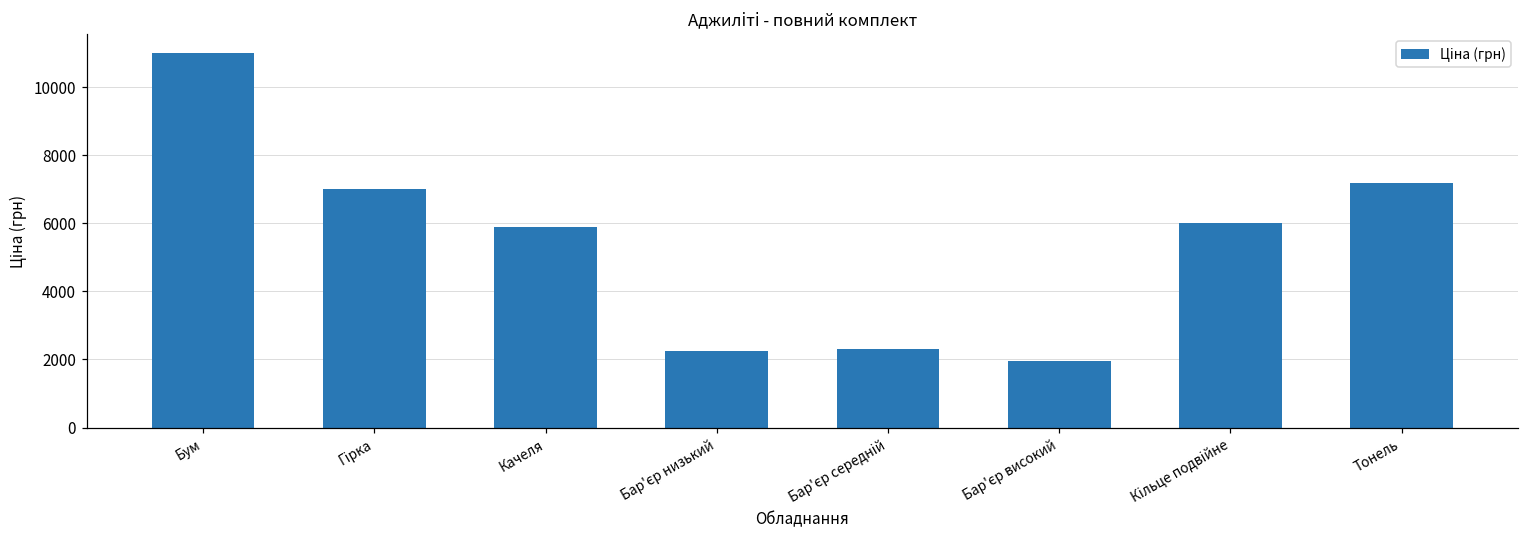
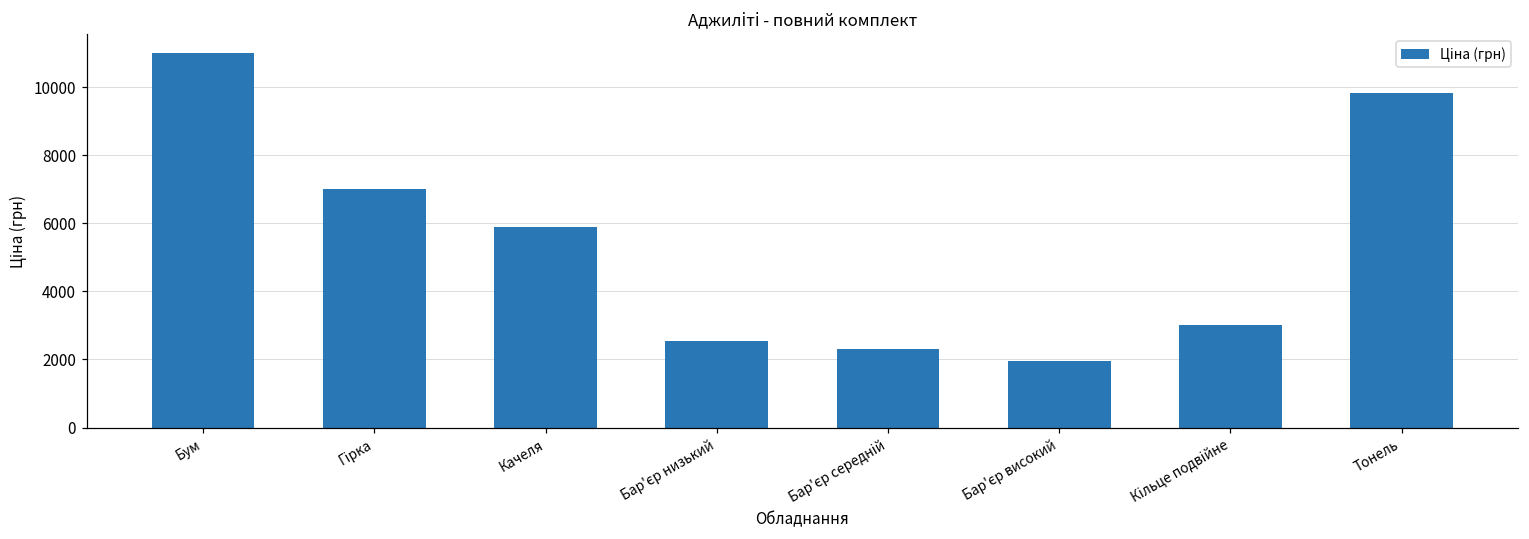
Бар'єр низький: 2300 -> 2500
Кільце подвійне: 6000 -> 3000
Тонель: 7200 -> 9800
